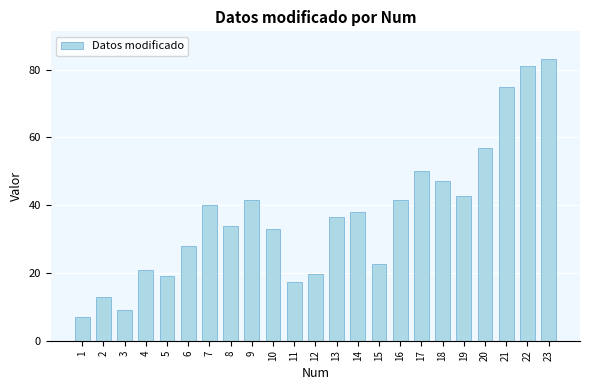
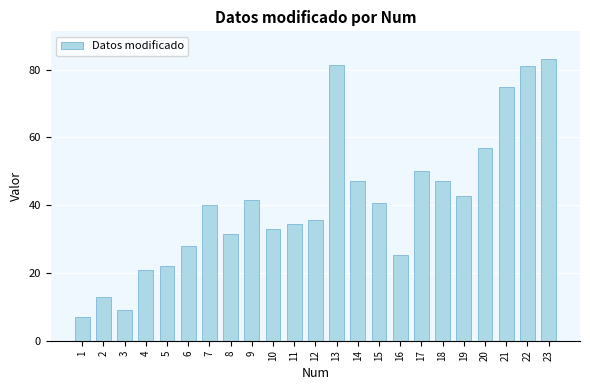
5: 19 -> 22
8: 34 -> 32
11: 17 -> 35
12: 20 -> 36
13: 37 -> 81
14: 38 -> 47
15: 23 -> 41
16: 42 -> 25
